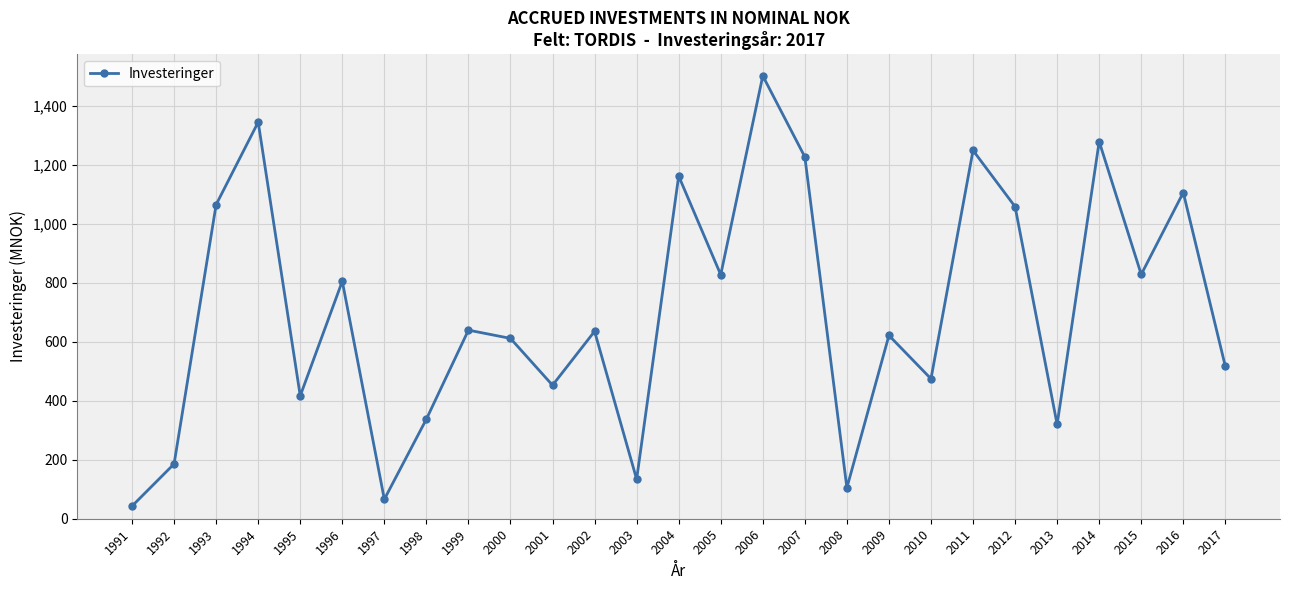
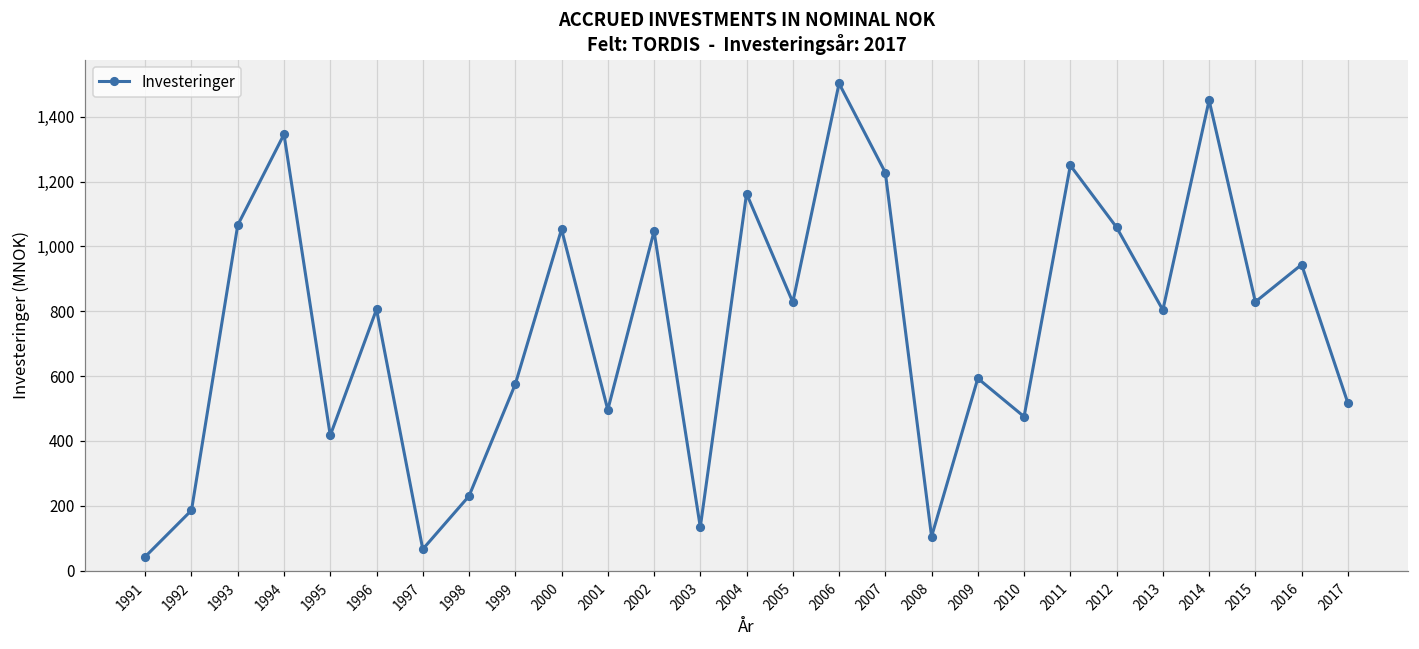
1998: 340 -> 230
1999: 640 -> 580
2000: 610 -> 1,050
2001: 450 -> 500
2002: 640 -> 1,050
2009: 620 -> 590
2013: 320 -> 800
2014: 1,280 -> 1,450
2016: 1,110 -> 940
